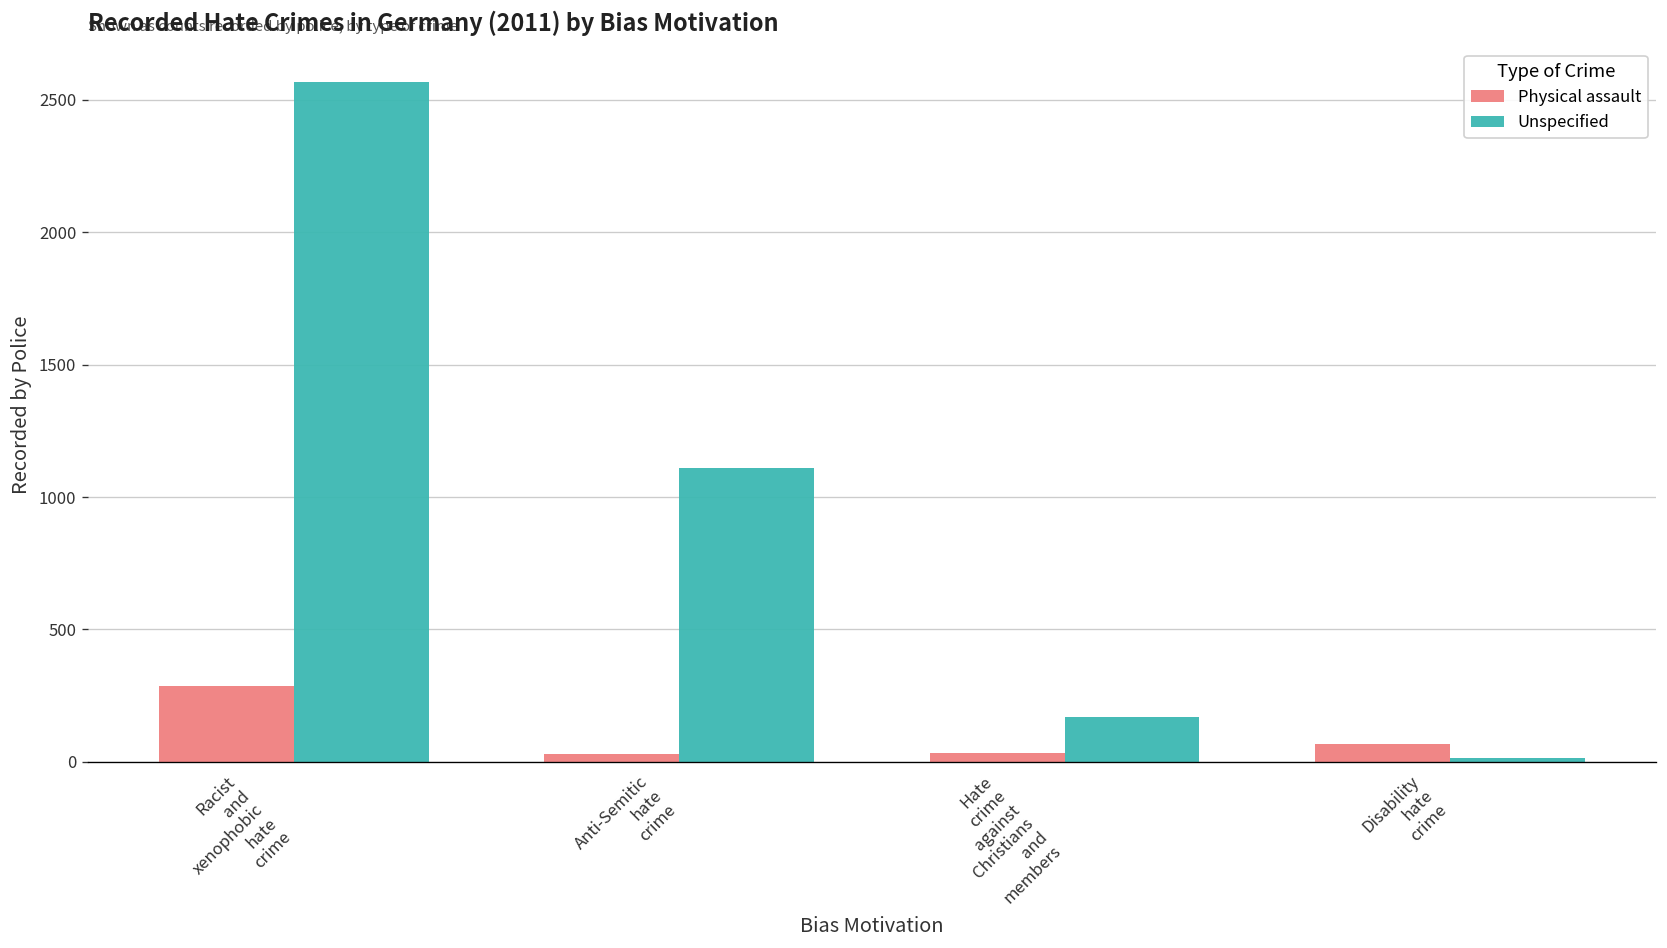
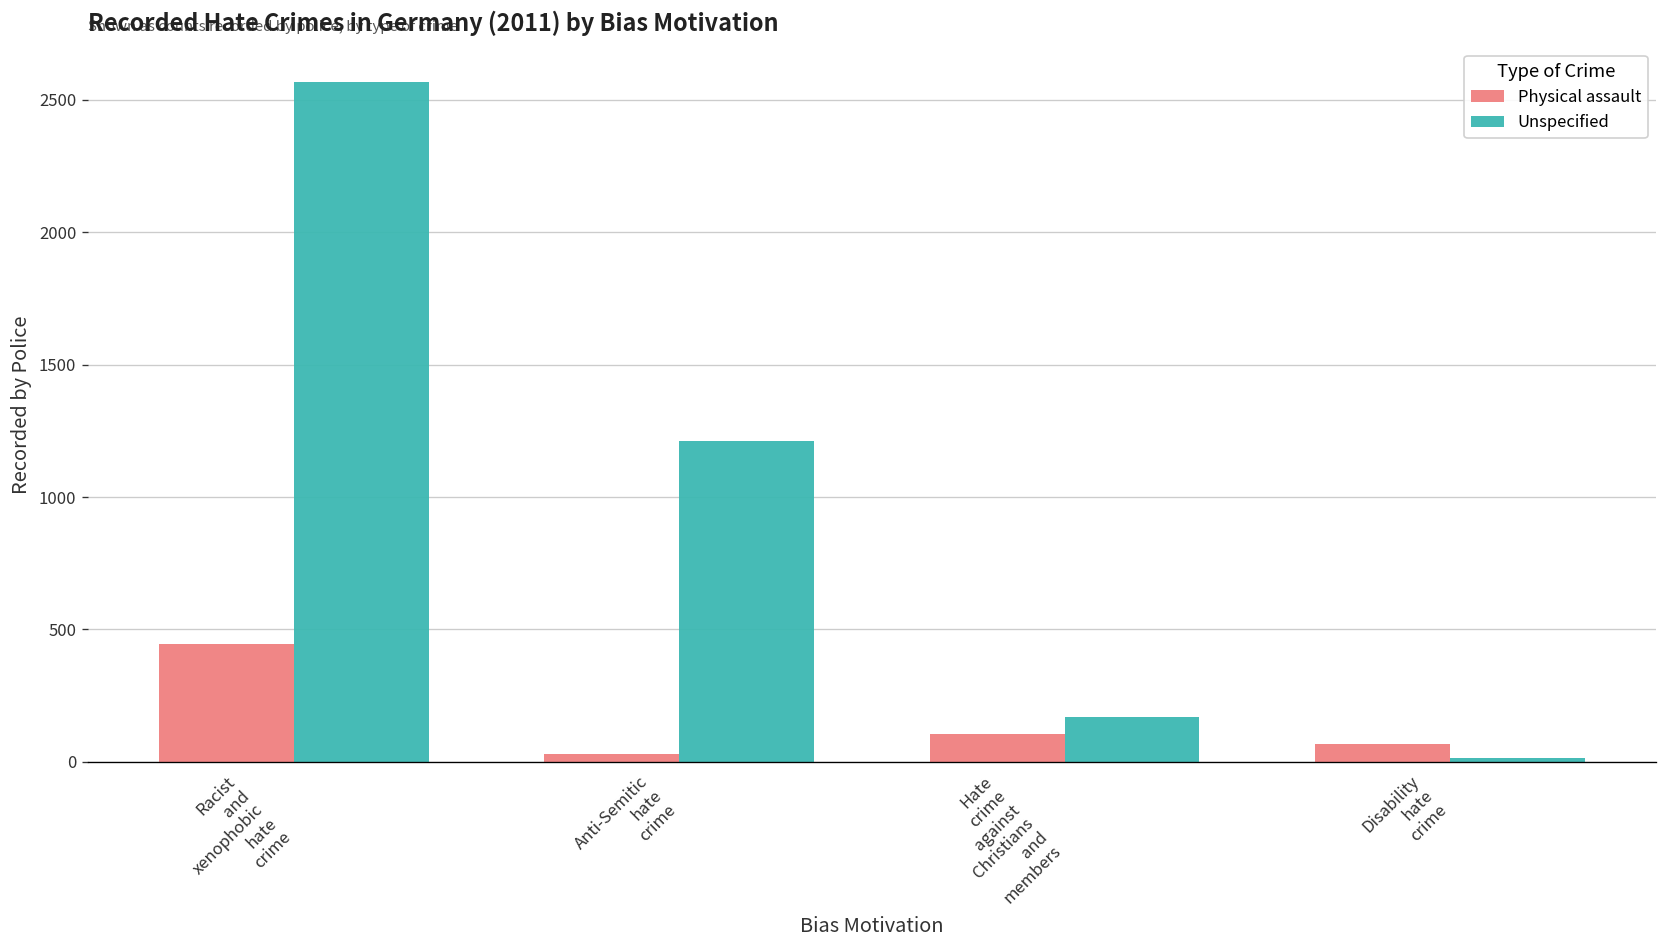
Physical assault, Racist and xenophobic hate crime: 290 -> 440
Unspecified, Anti-Semitic hate crime: 1110 -> 1210
Physical assault, Hate crime against Christians and members: 30 -> 110
